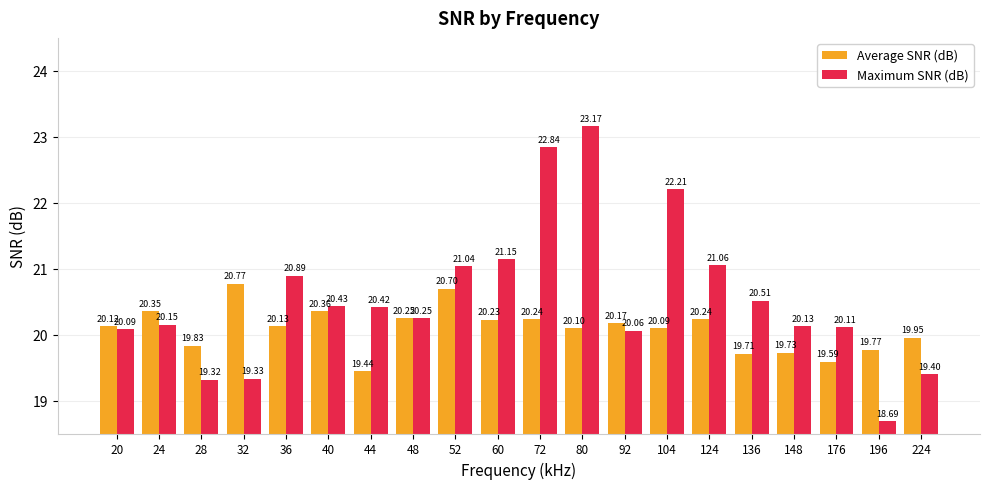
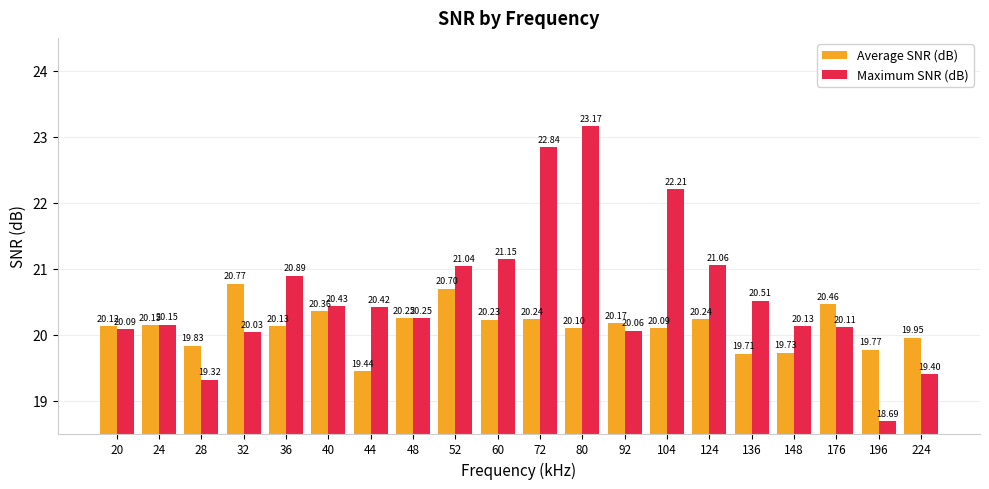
Average SNR (dB), 24: 20.35 -> 20.15
Maximum SNR (dB), 32: 19.33 -> 20.03
Average SNR (dB), 176: 19.59 -> 20.46
